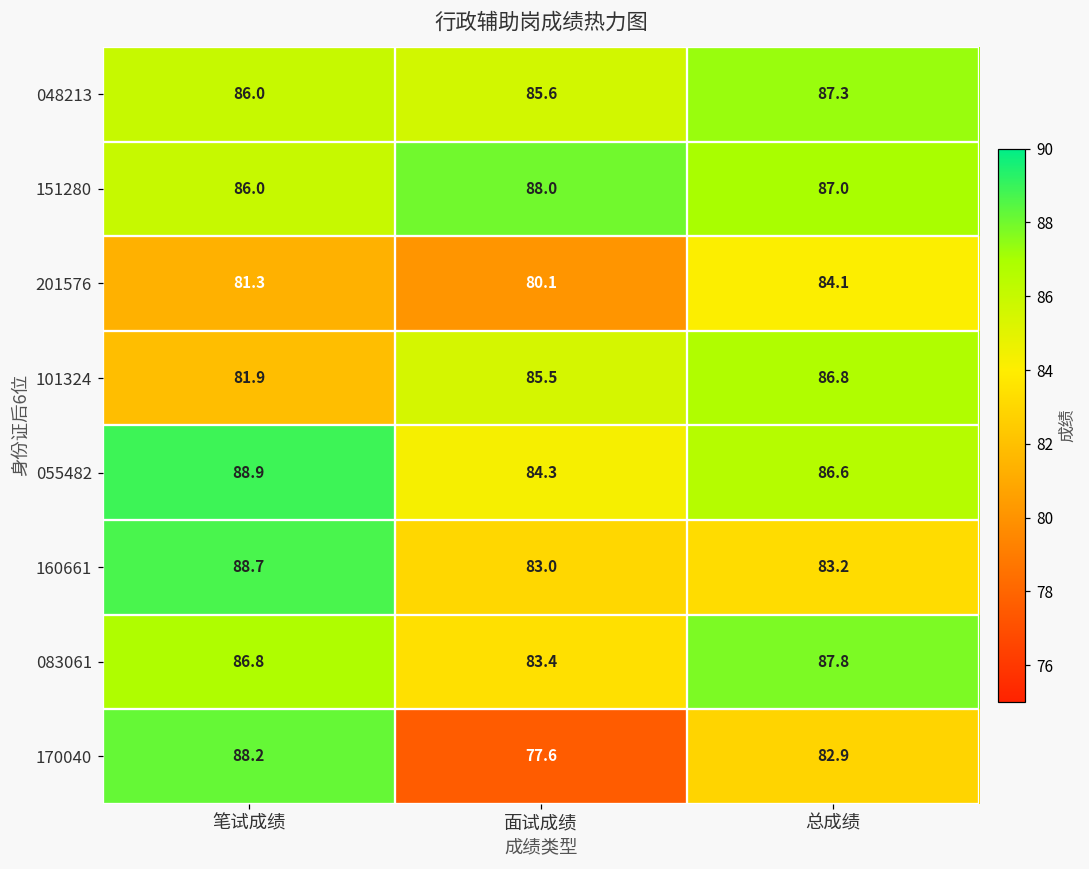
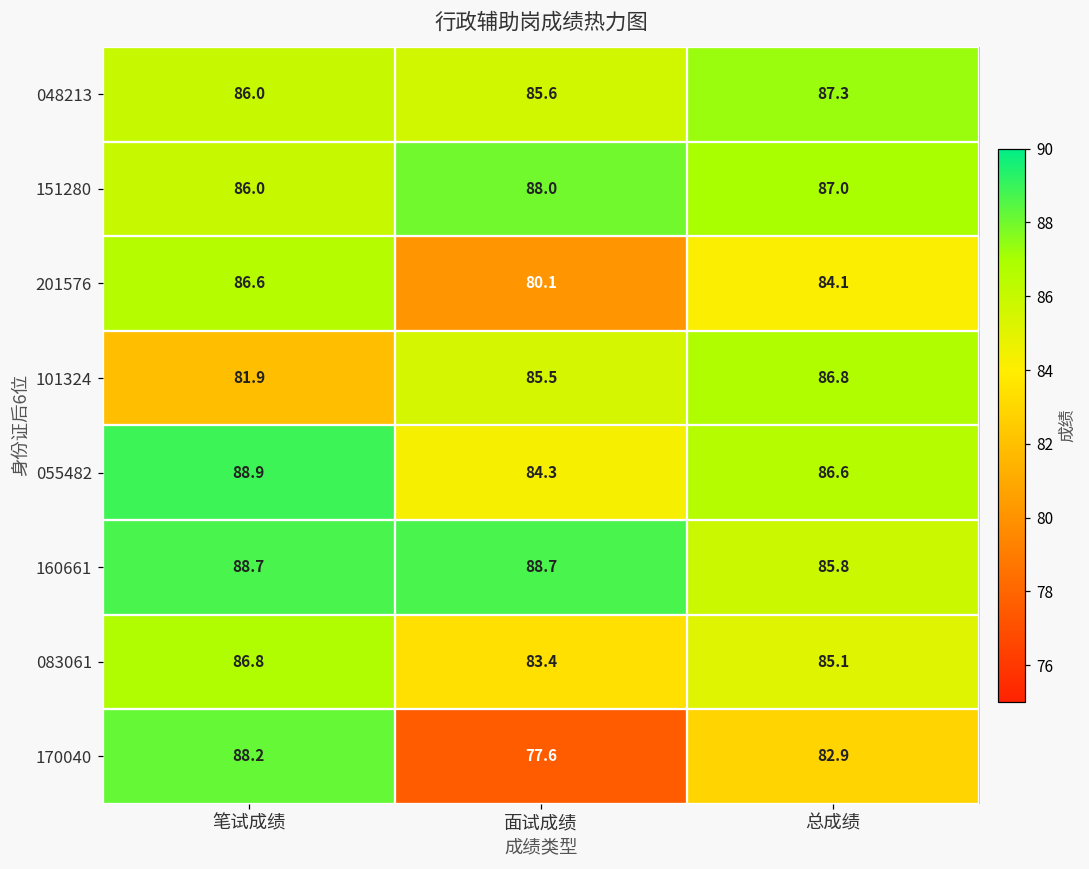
201576, 笔试成绩: 81.3 -> 86.6
160661, 面试成绩: 83.0 -> 88.7
160661, 总成绩: 83.2 -> 85.8
083061, 总成绩: 87.8 -> 85.1
